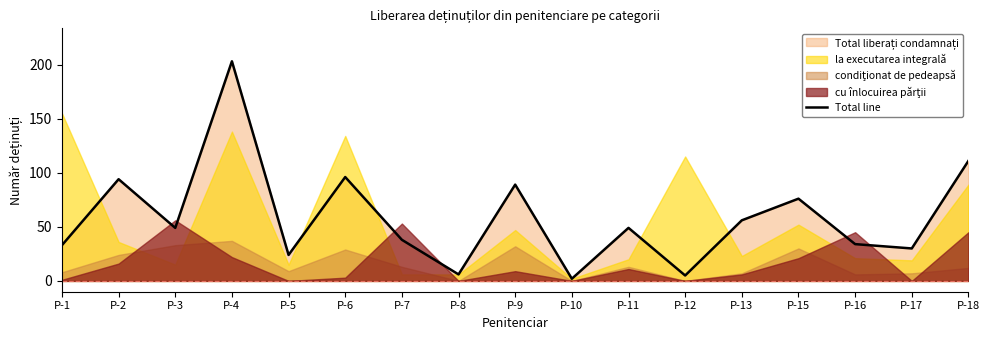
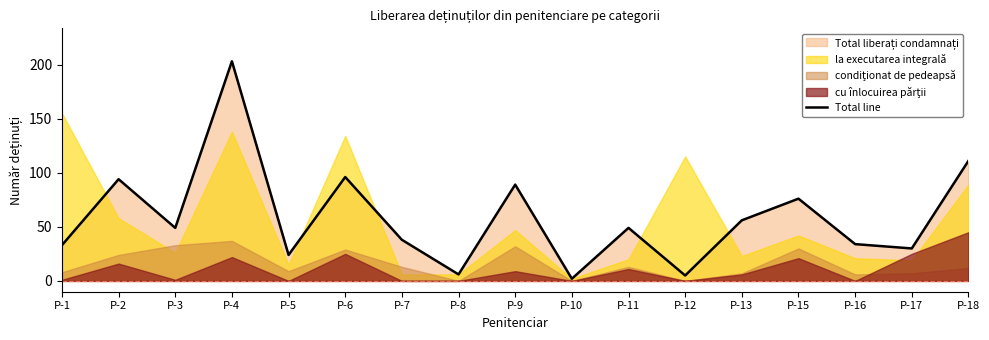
la executarea integrală, P-2: 36 -> 58
la executarea integrală, P-3: 15 -> 26
cu înlocuirea părţii, P-3: 56 -> 1
cu înlocuirea părţii, P-6: 3 -> 25
cu înlocuirea părţii, P-7: 53 -> 0
la executarea integrală, P-15: 52 -> 42
cu înlocuirea părţii, P-16: 45 -> 0
cu înlocuirea părţii, P-17: 0 -> 25
